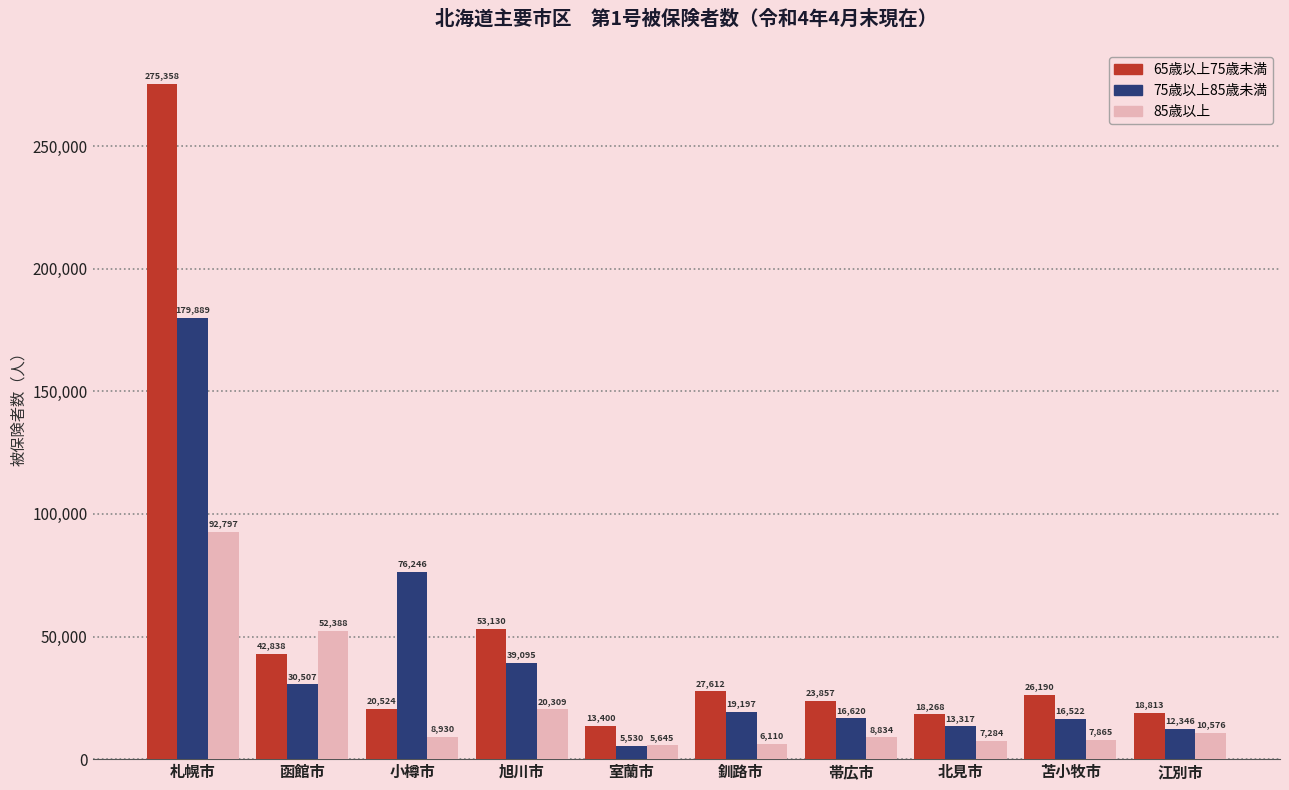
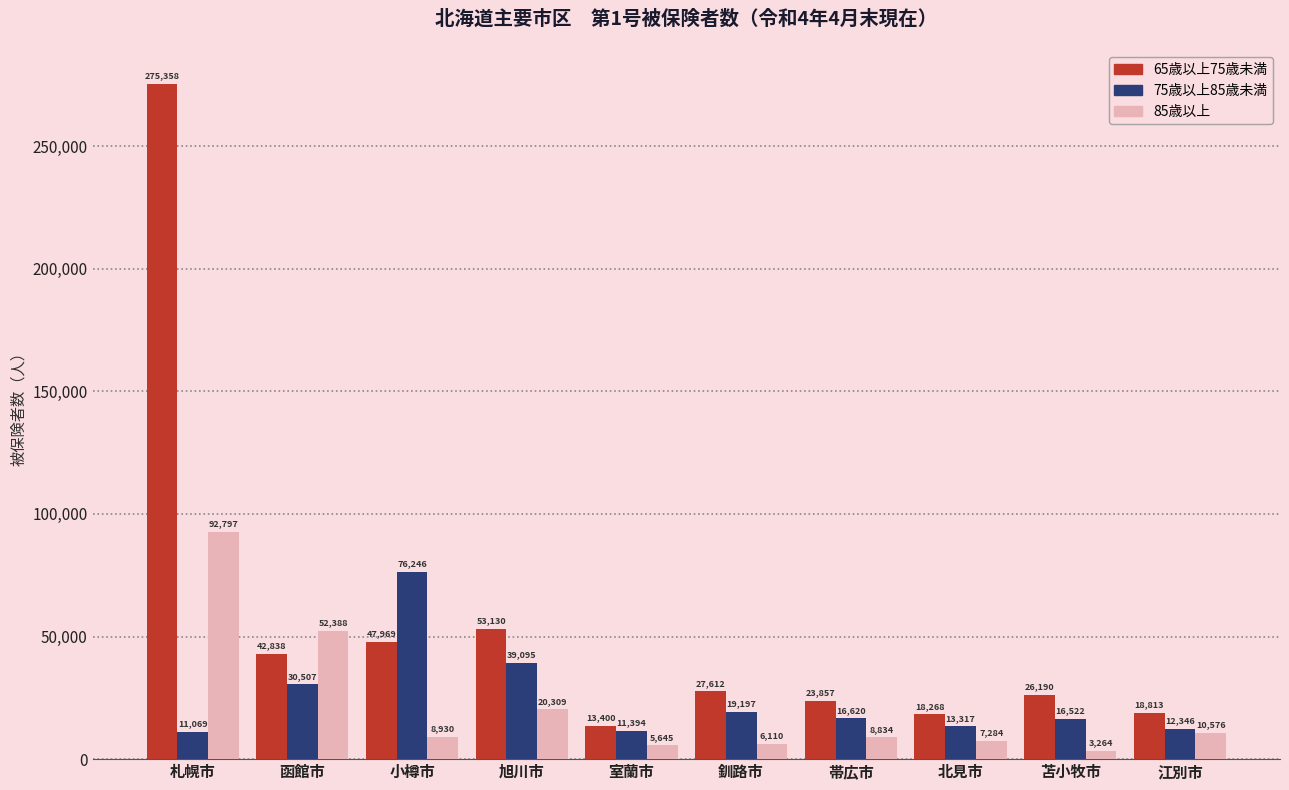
75歳以上85歳未満, 札幌市: 179,889 -> 11,069
65歳以上75歳未満, 小樽市: 20,524 -> 47,969
75歳以上85歳未満, 室蘭市: 5,530 -> 11,394
85歳以上, 苫小牧市: 7,865 -> 3,264
